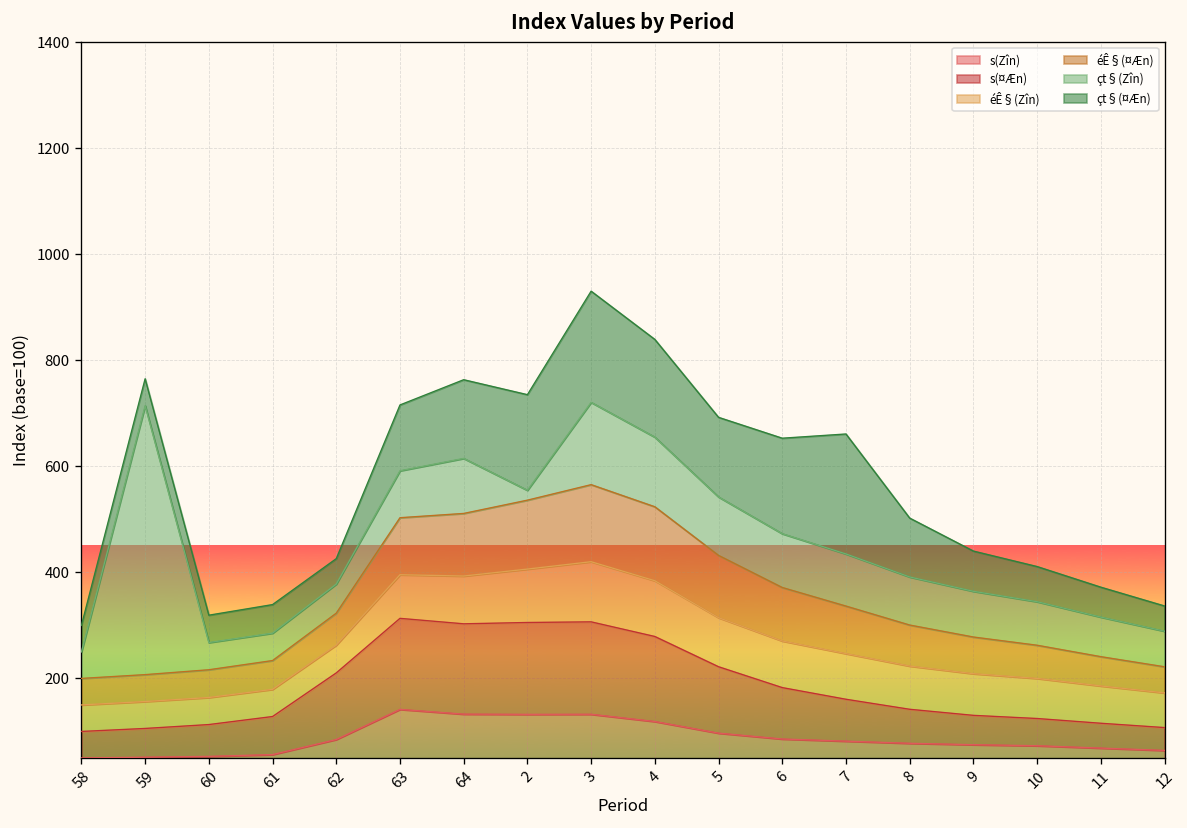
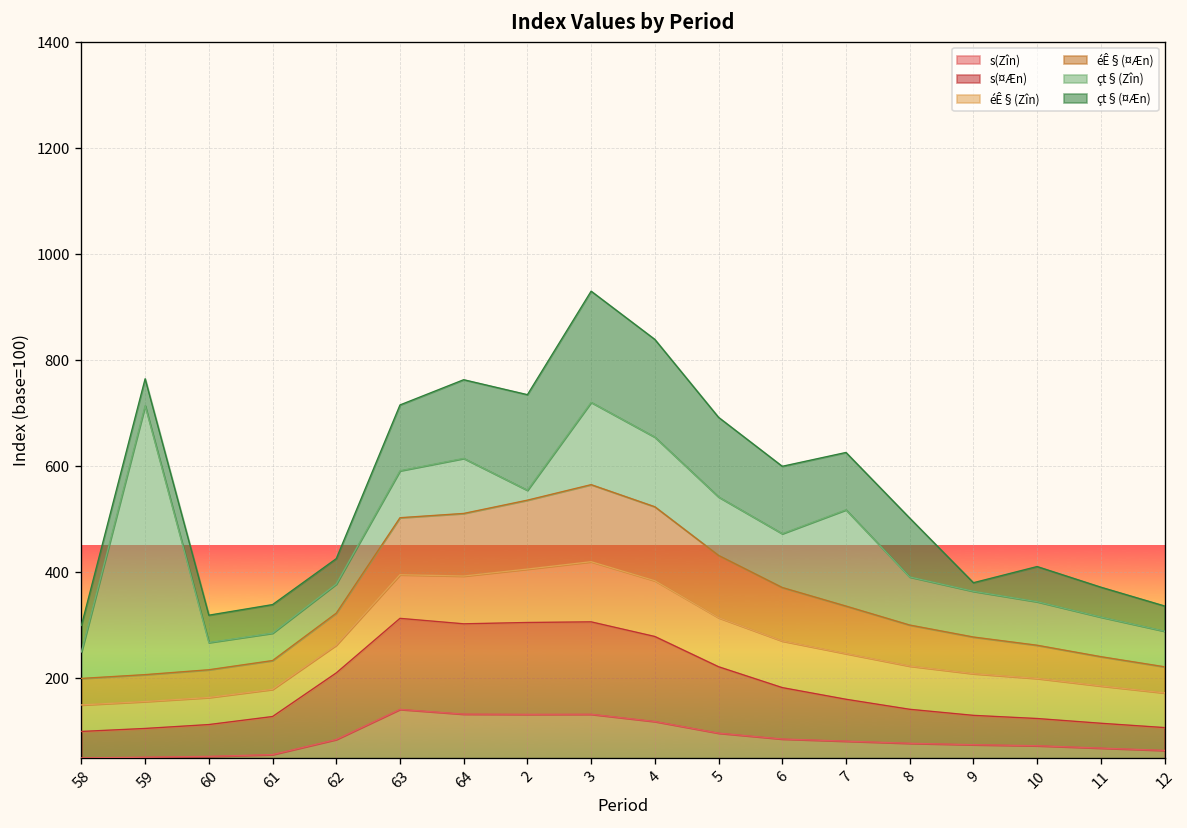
çt§(¤Æn), 6: 180 -> 130
çt§(Zîn), 7: 100 -> 180
çt§(¤Æn), 7: 230 -> 110
çt§(¤Æn), 9: 80 -> 20
